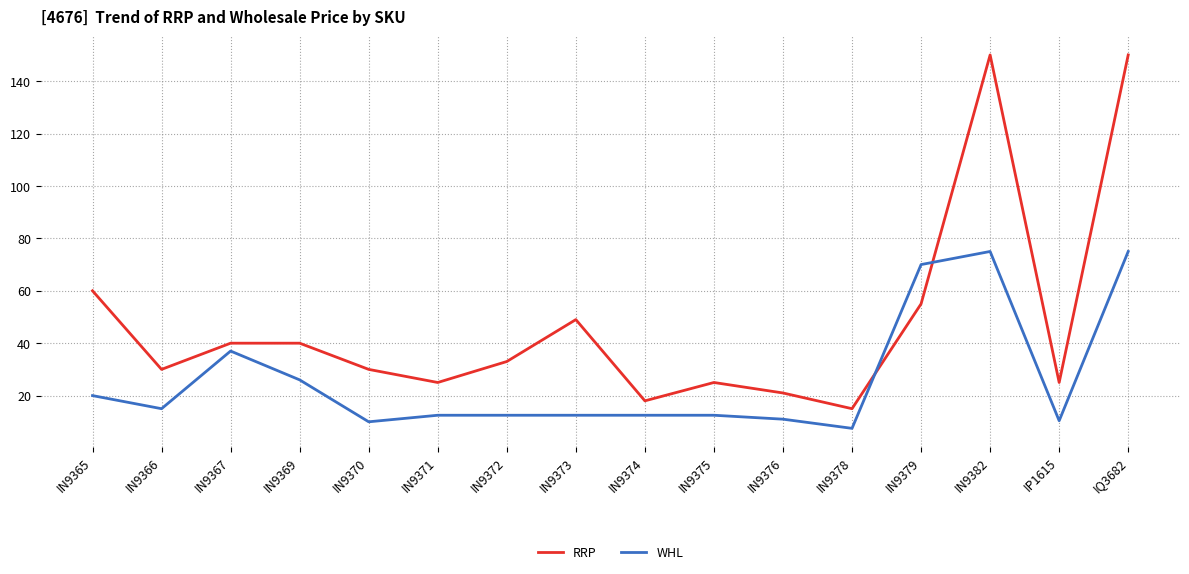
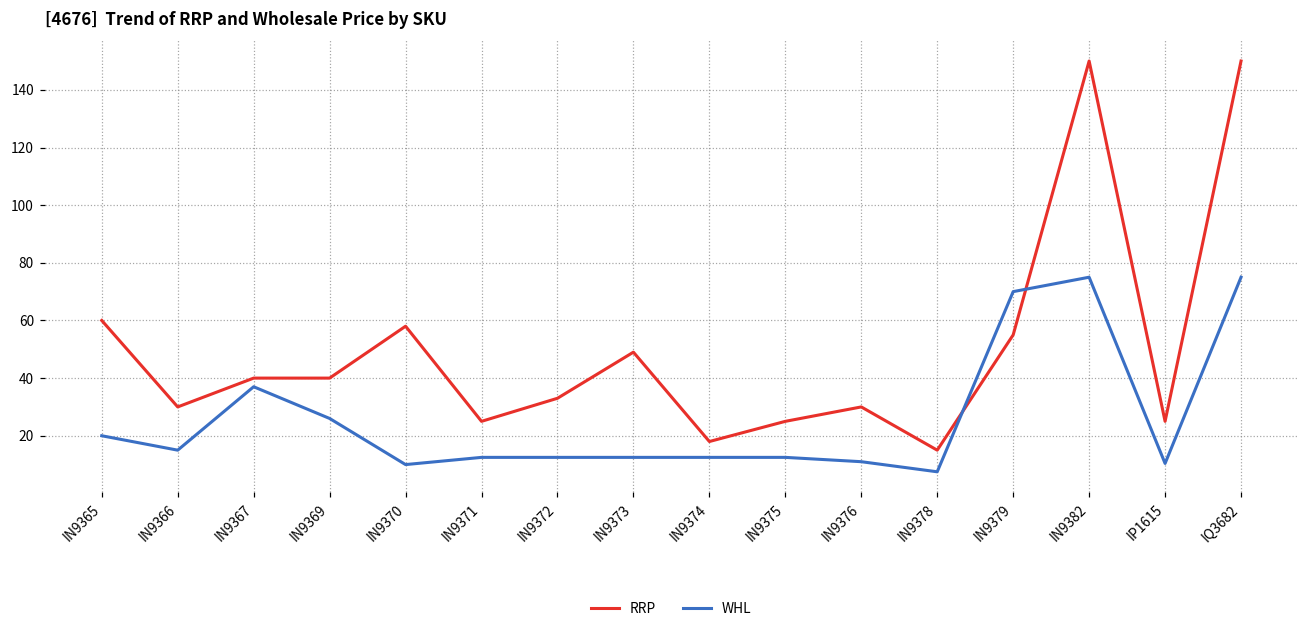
RRP, IN9370: 30 -> 58
RRP, IN9376: 21 -> 30
